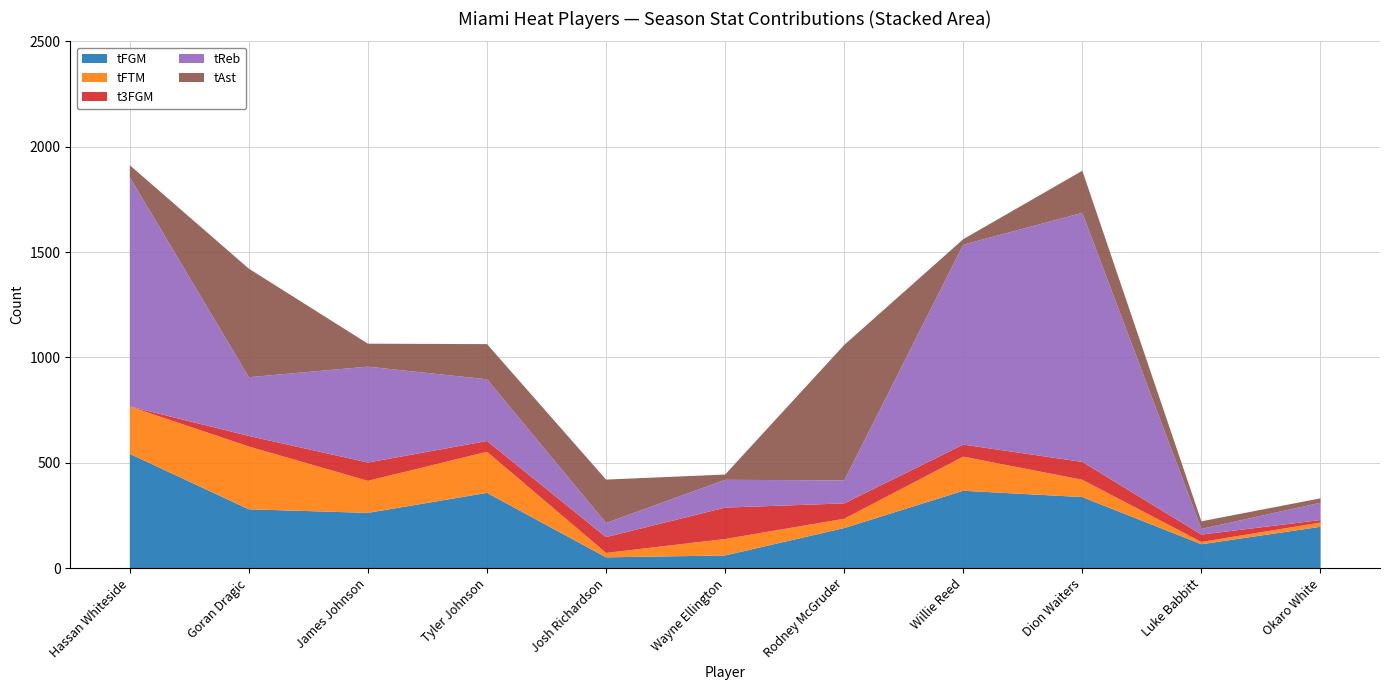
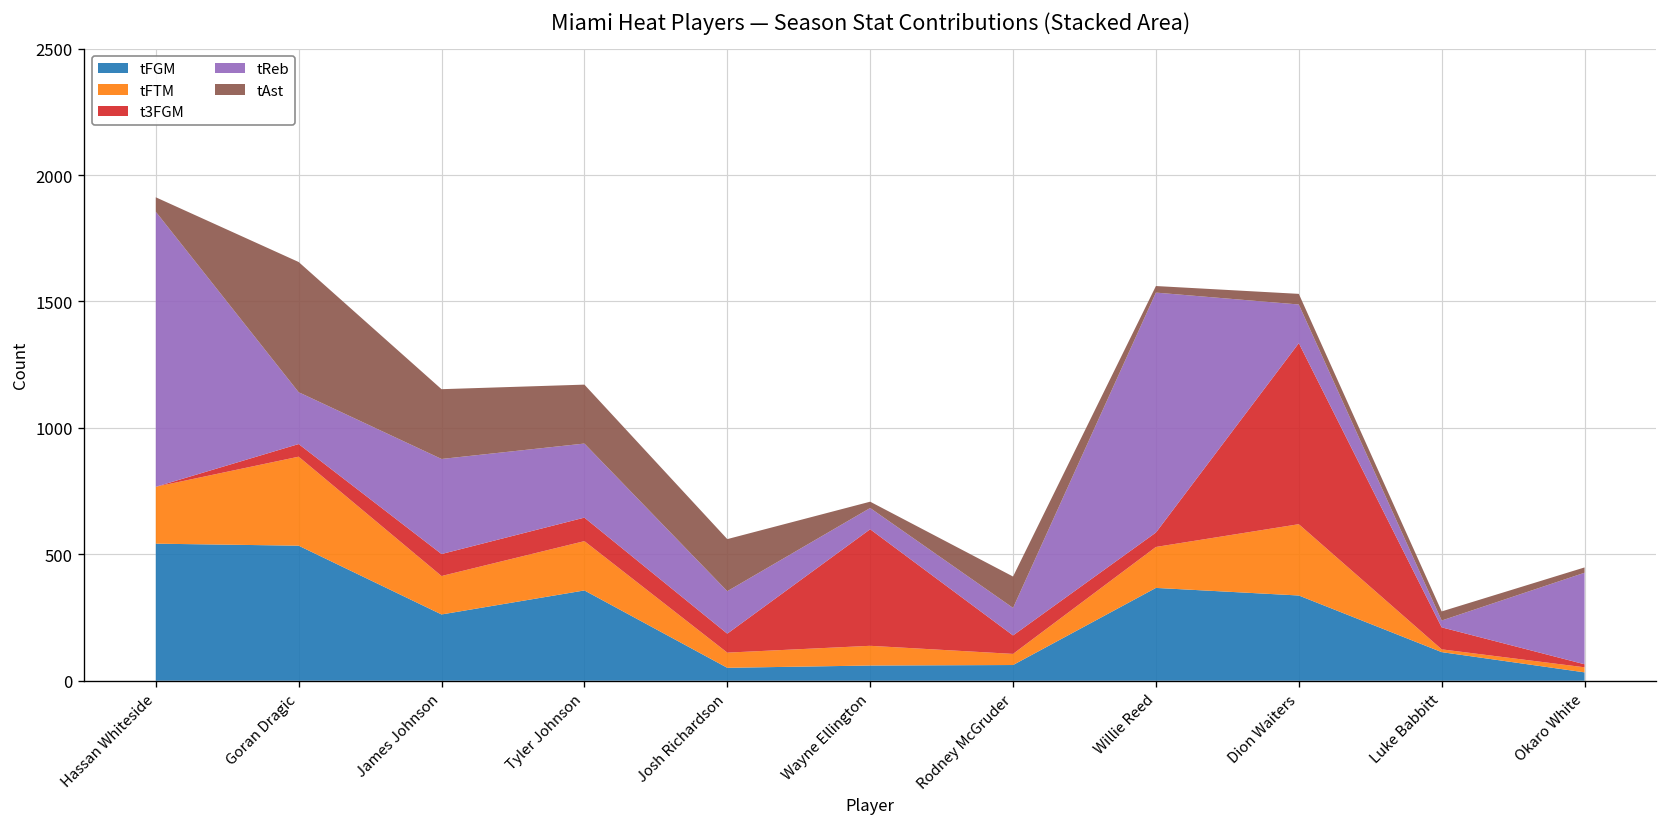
tFGM, Goran Dragic: 280 -> 530
tFTM, Goran Dragic: 300 -> 350
tReb, Goran Dragic: 280 -> 210
tReb, James Johnson: 460 -> 380
tAst, James Johnson: 110 -> 280
t3FGM, Tyler Johnson: 50 -> 90
tAst, Tyler Johnson: 170 -> 230
tFTM, Josh Richardson: 20 -> 60
tReb, Josh Richardson: 70 -> 170
t3FGM, Wayne Ellington: 150 -> 460
tReb, Wayne Ellington: 130 -> 80
tFGM, Rodney McGruder: 190 -> 60
tAst, Rodney McGruder: 640 -> 120
tFTM, Dion Waiters: 80 -> 280
t3FGM, Dion Waiters: 90 -> 720
tReb, Dion Waiters: 1180 -> 150
tAst, Dion Waiters: 200 -> 40
t3FGM, Luke Babbitt: 40 -> 90
tFGM, Okaro White: 200 -> 30
tReb, Okaro White: 80 -> 360
